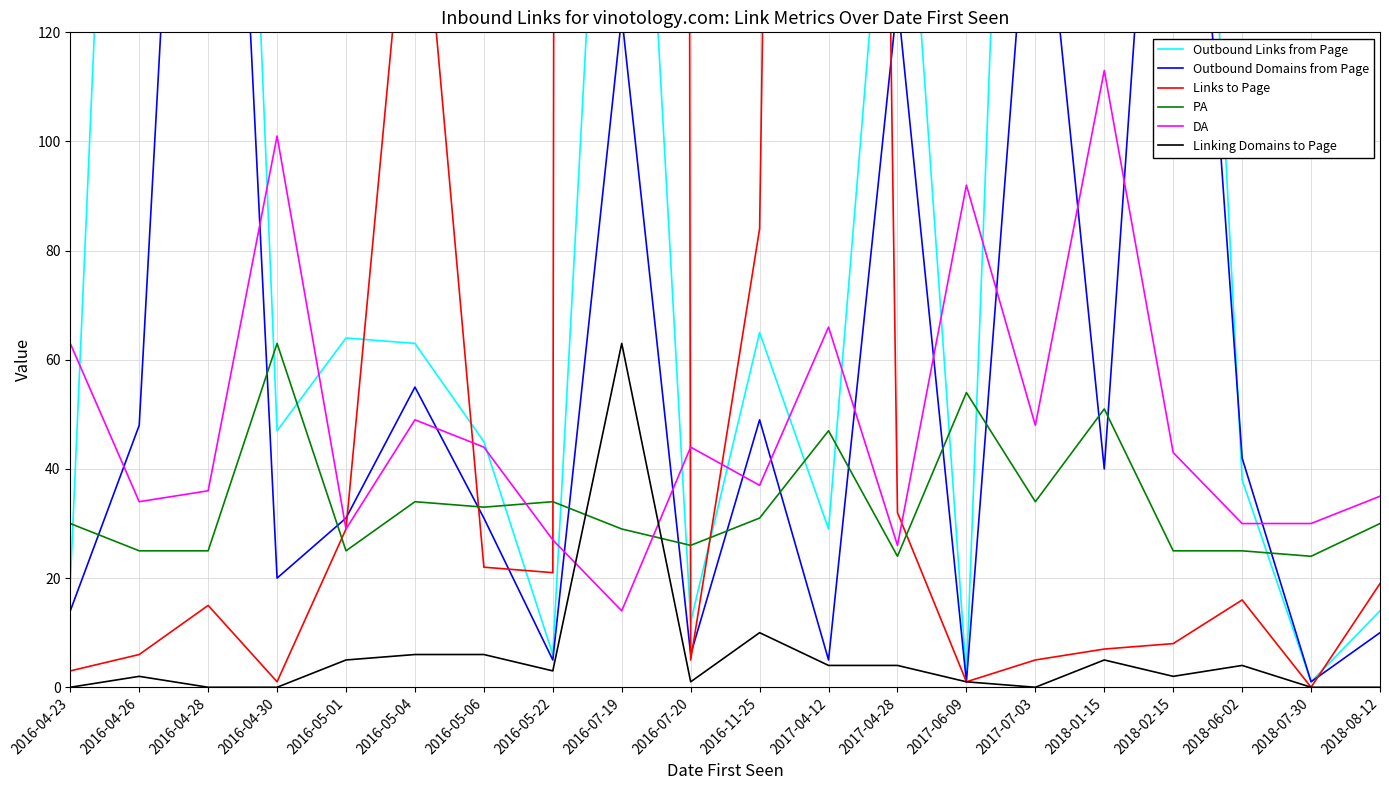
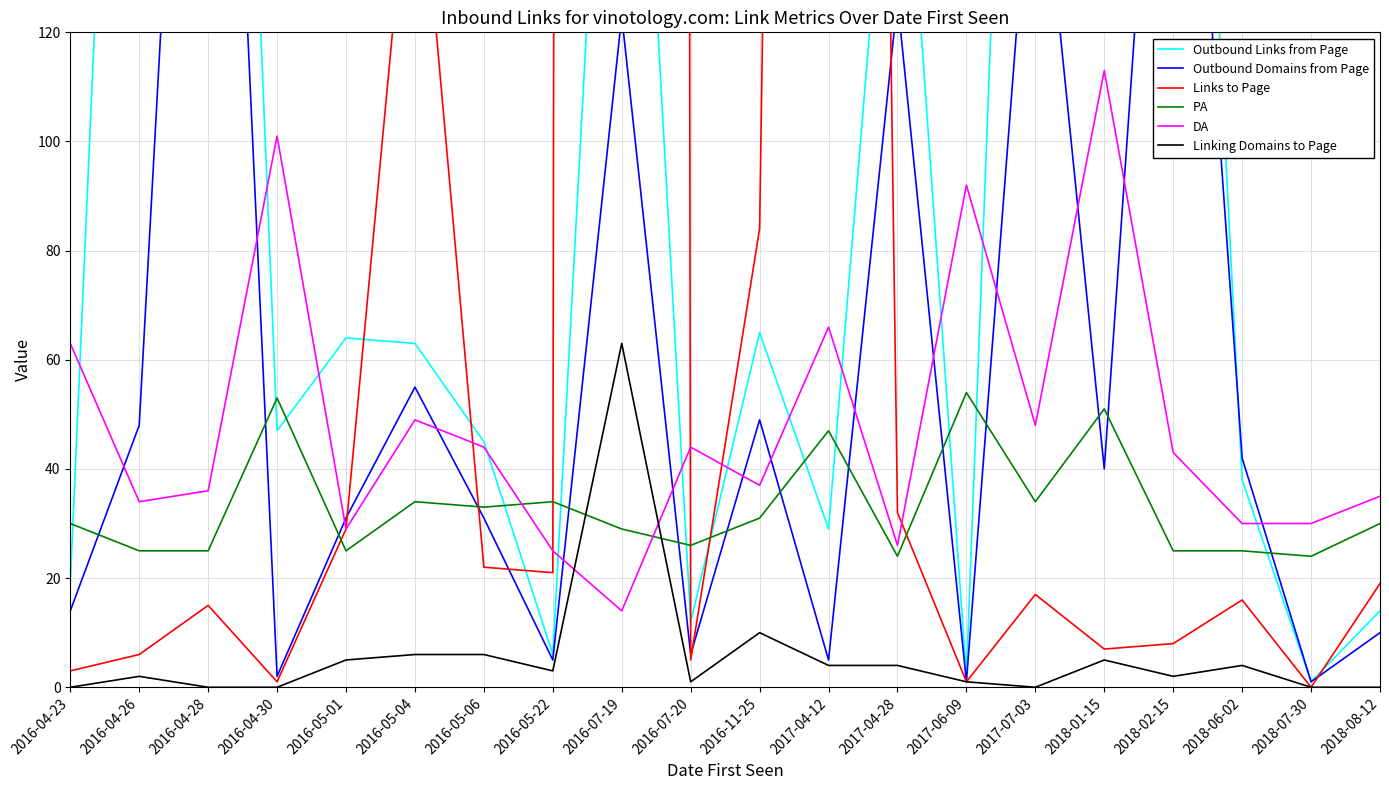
Outbound Domains from Page, 2016-04-30: 20 -> 2
PA, 2016-04-30: 63 -> 53
DA, 2016-05-22: 27 -> 25
Links to Page, 2017-07-03: 5 -> 17
